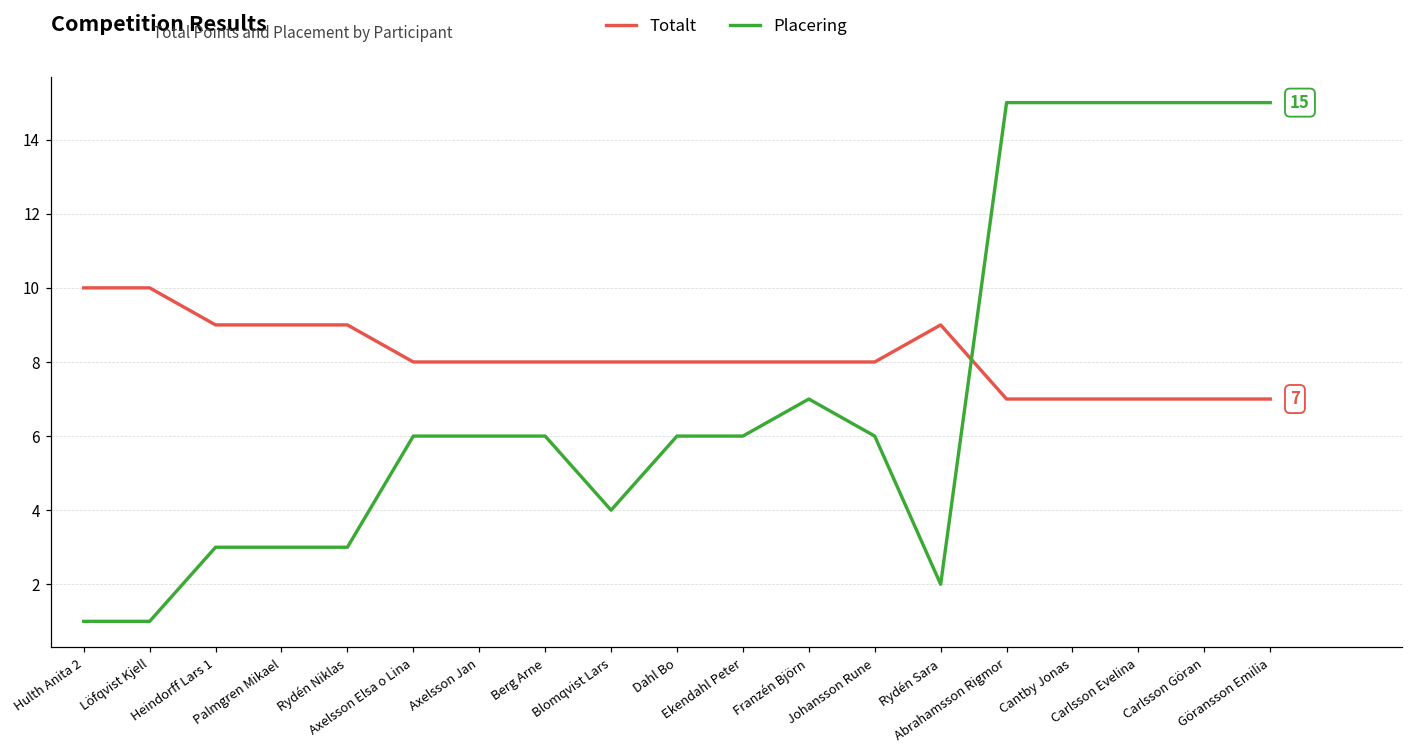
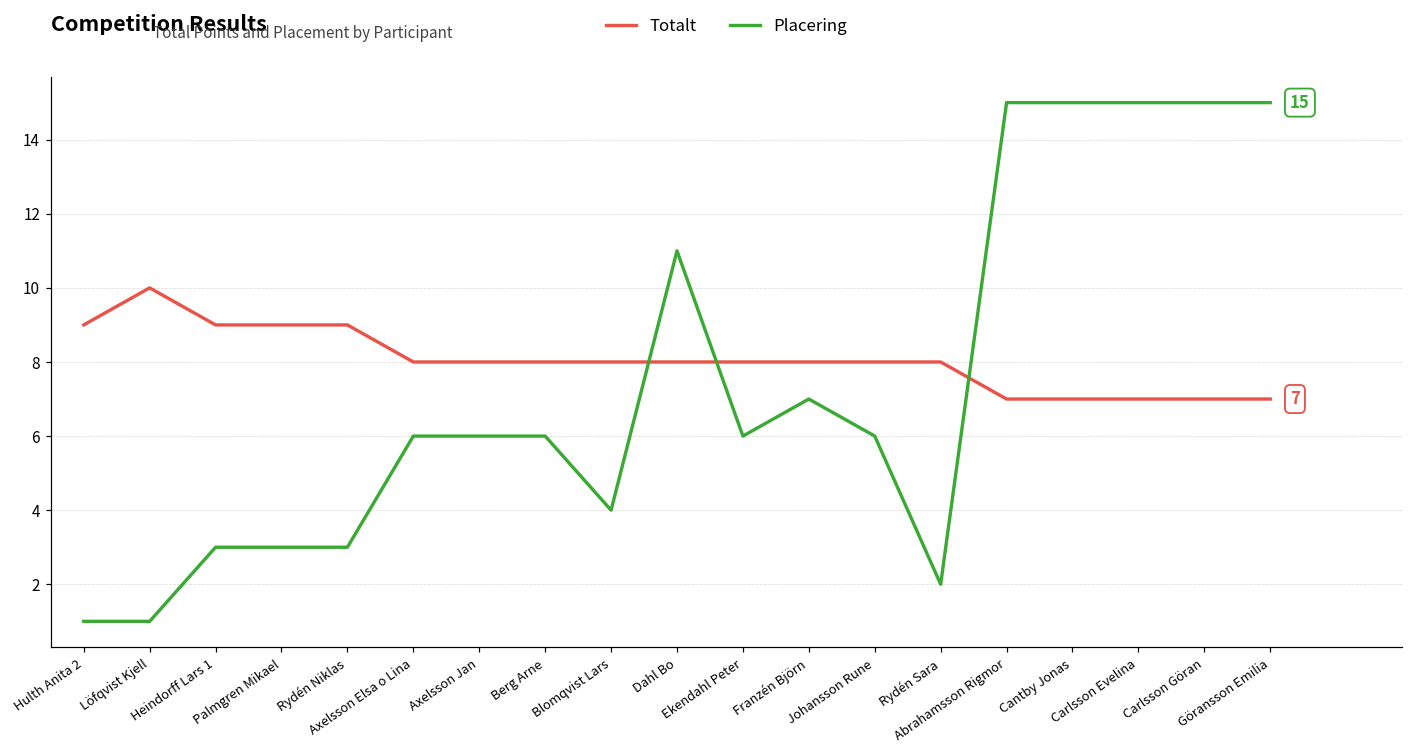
Totalt, Hulth Anita 2: 10 -> 9
Placering, Dahl Bo: 6 -> 11
Totalt, Rydén Sara: 9 -> 8
